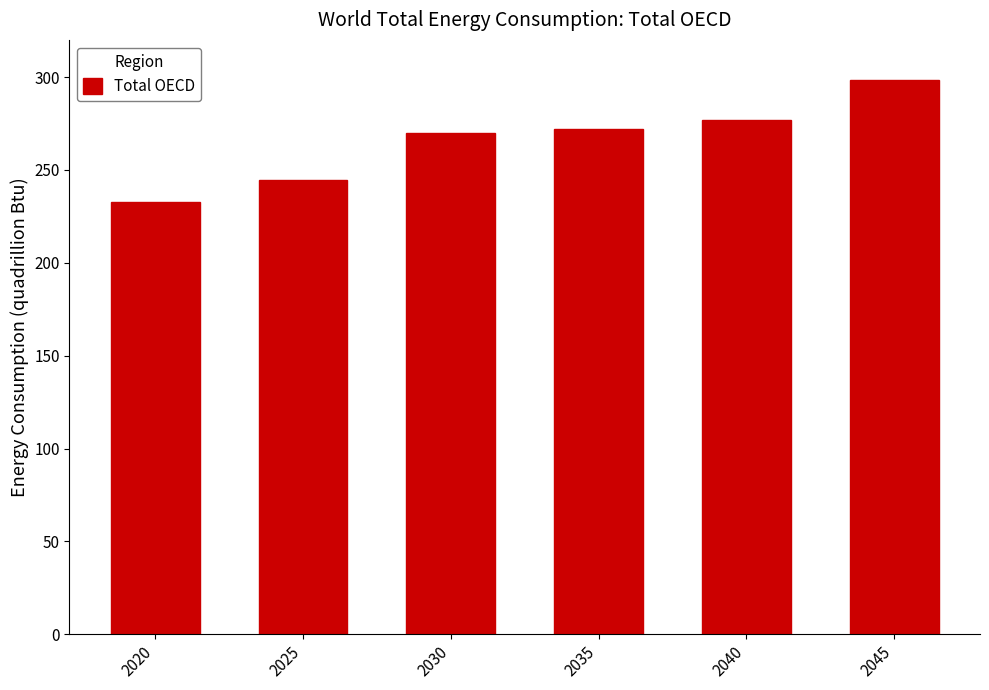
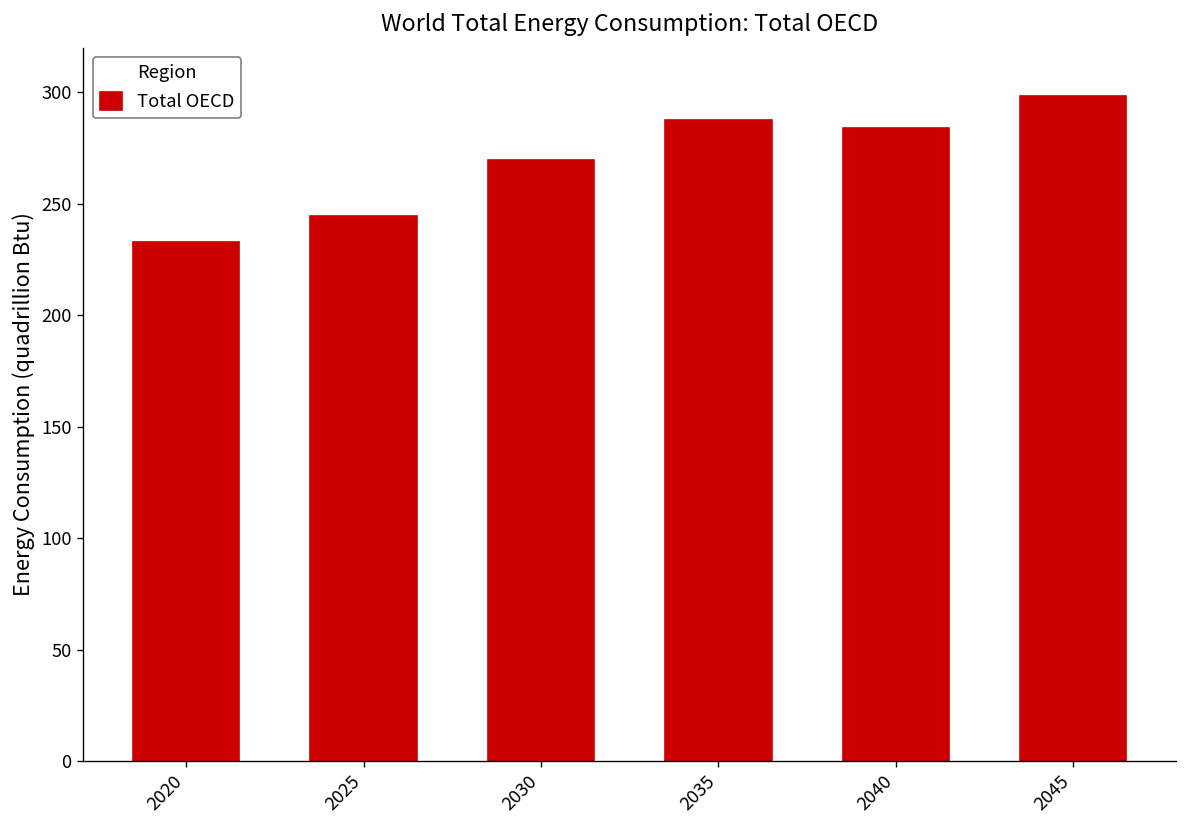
2035: 272 -> 288
2040: 277 -> 284
